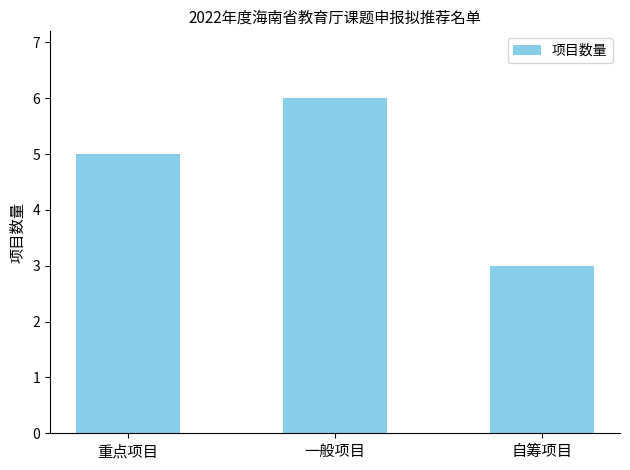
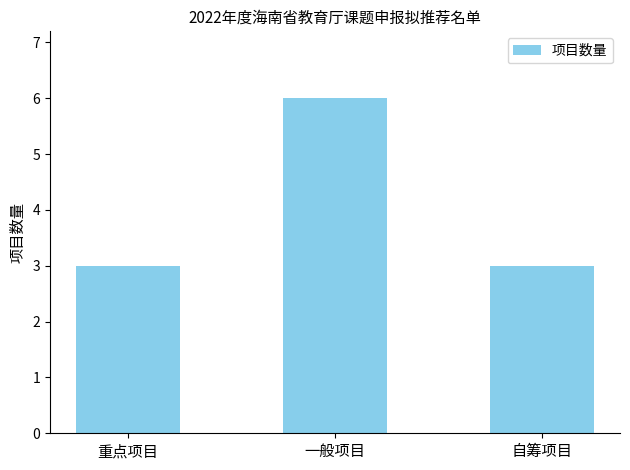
重点项目: 5 -> 3
